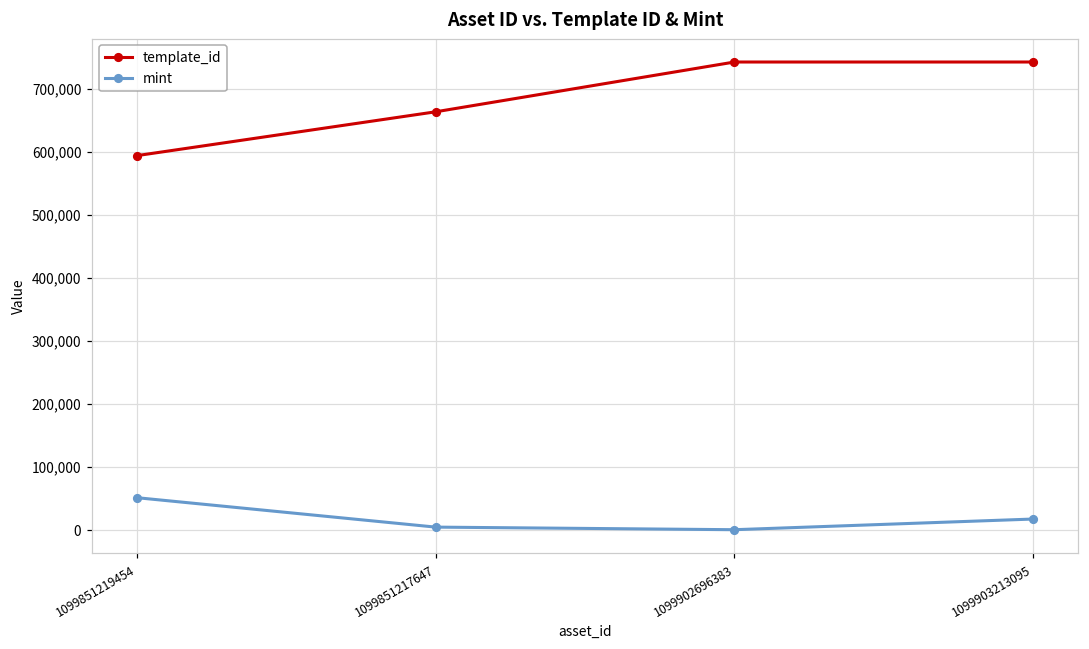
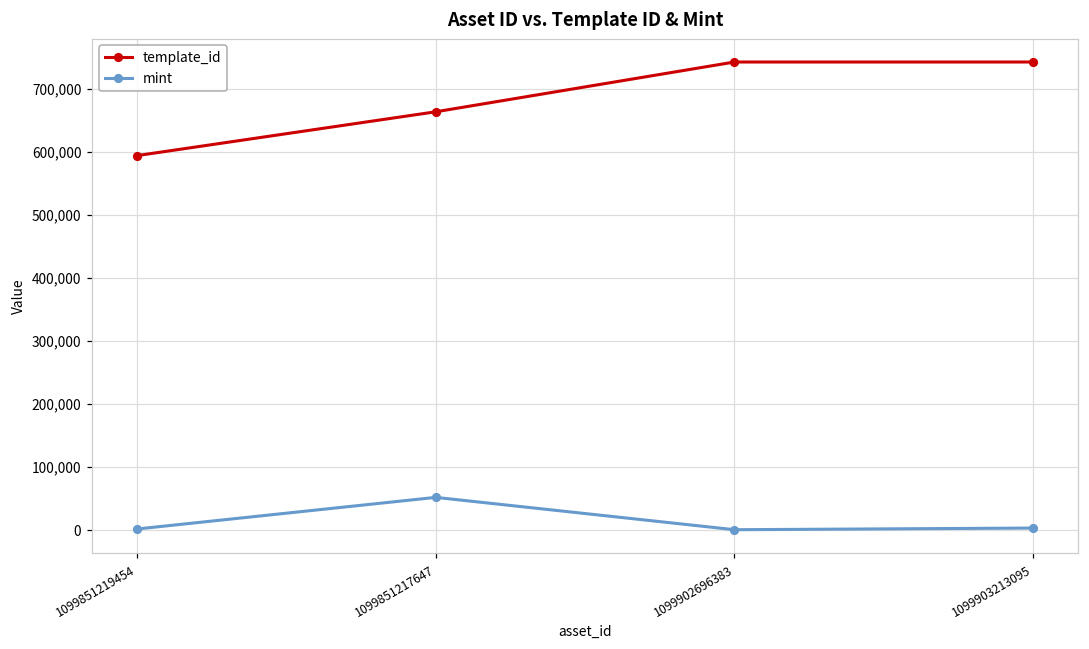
mint, 1099851219454: 50,000 -> 0
mint, 1099851217647: 0 -> 50,000
mint, 1099903213095: 20,000 -> 0
